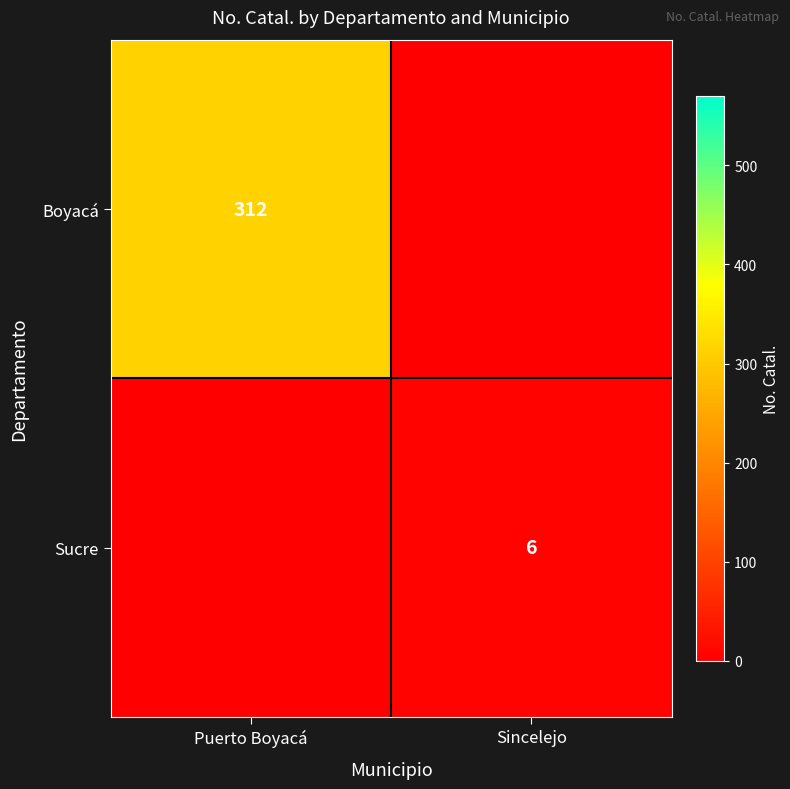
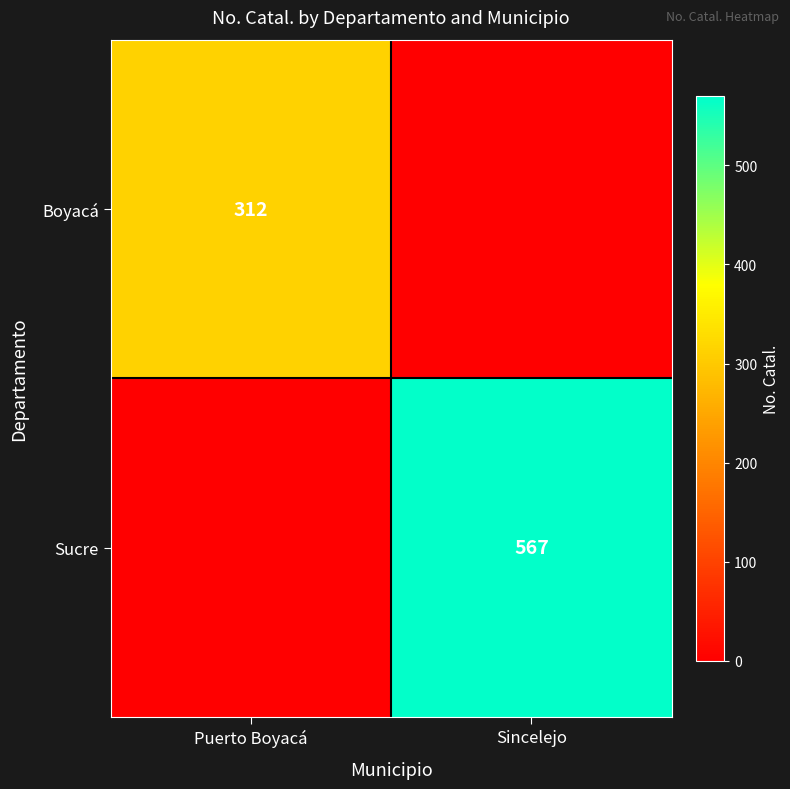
Sucre, Sincelejo: 6 -> 567
